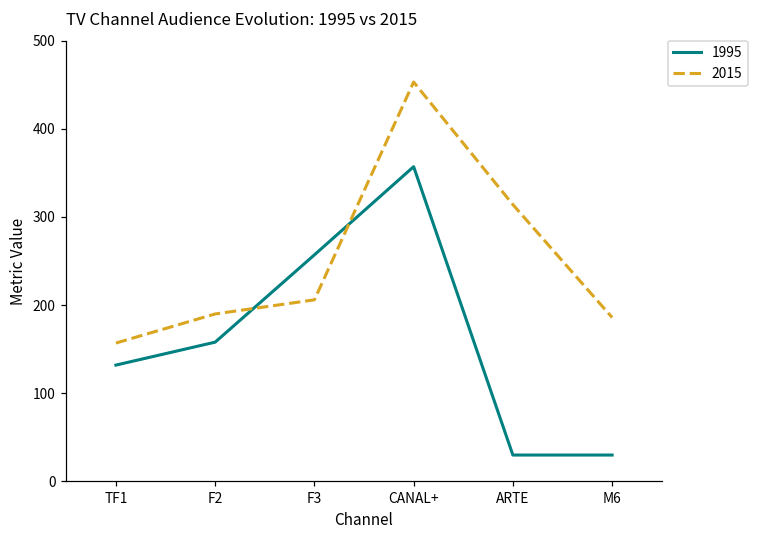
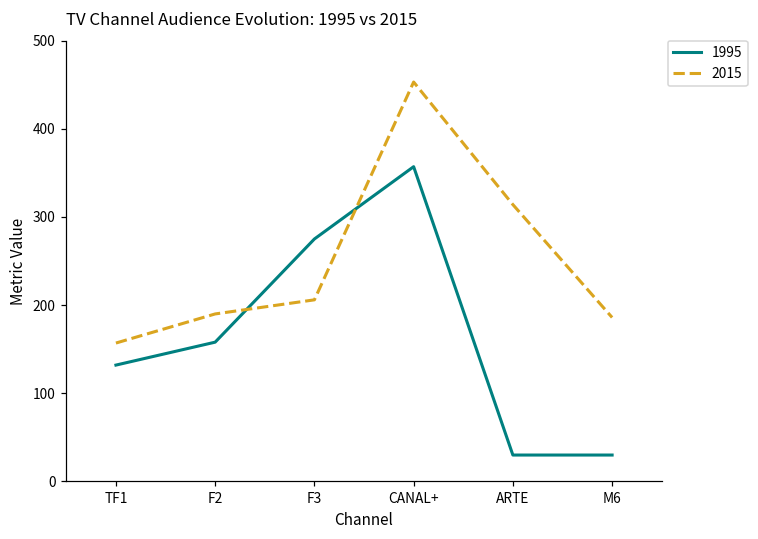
1995, F3: 260 -> 280
